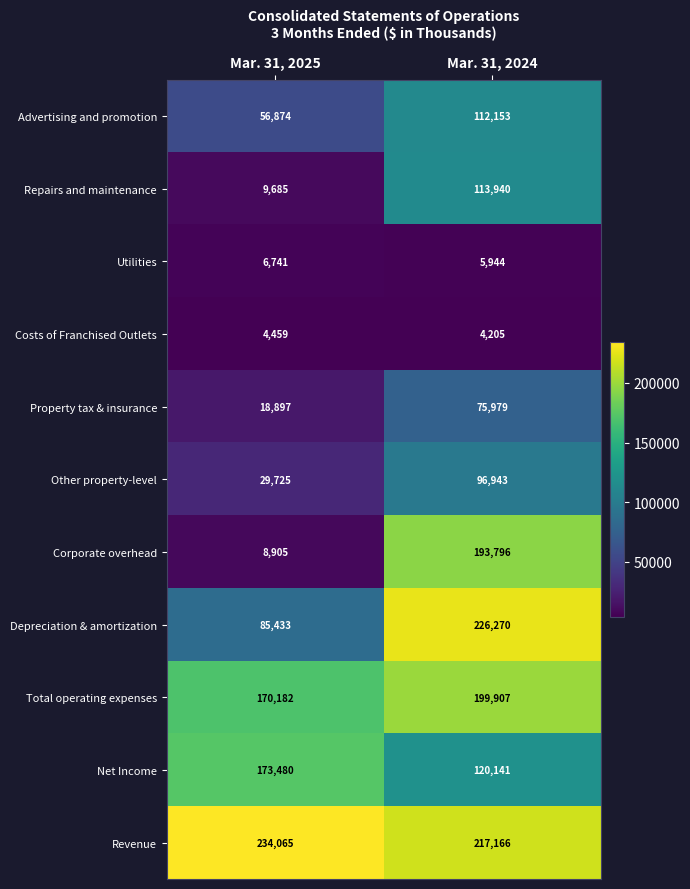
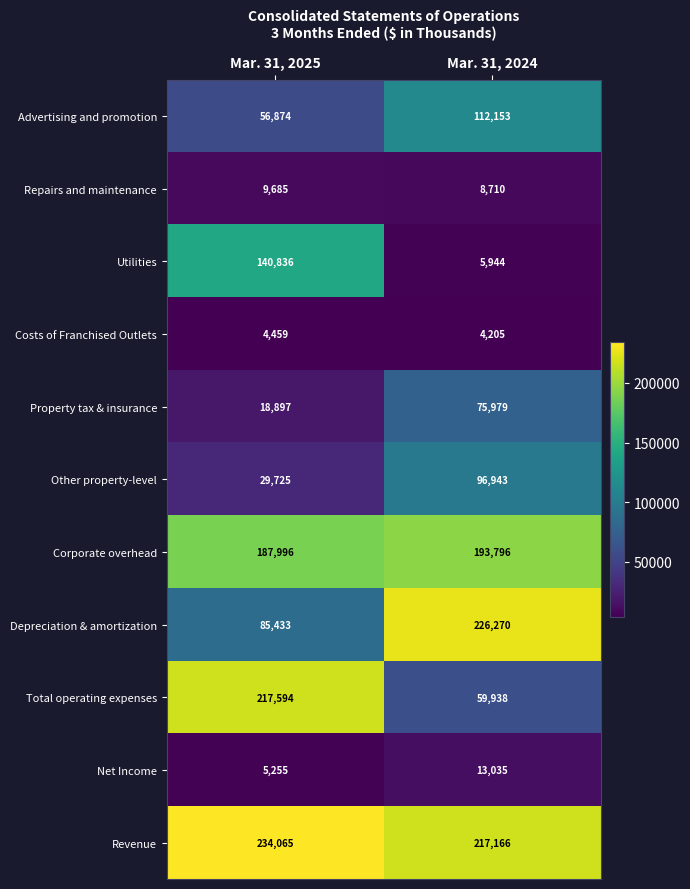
Repairs and maintenance, Mar. 31, 2024: 113,940 -> 8,710
Utilities, Mar. 31, 2025: 6,741 -> 140,836
Corporate overhead, Mar. 31, 2025: 8,905 -> 187,996
Total operating expenses, Mar. 31, 2025: 170,182 -> 217,594
Total operating expenses, Mar. 31, 2024: 199,907 -> 59,938
Net Income, Mar. 31, 2025: 173,480 -> 5,255
Net Income, Mar. 31, 2024: 120,141 -> 13,035
